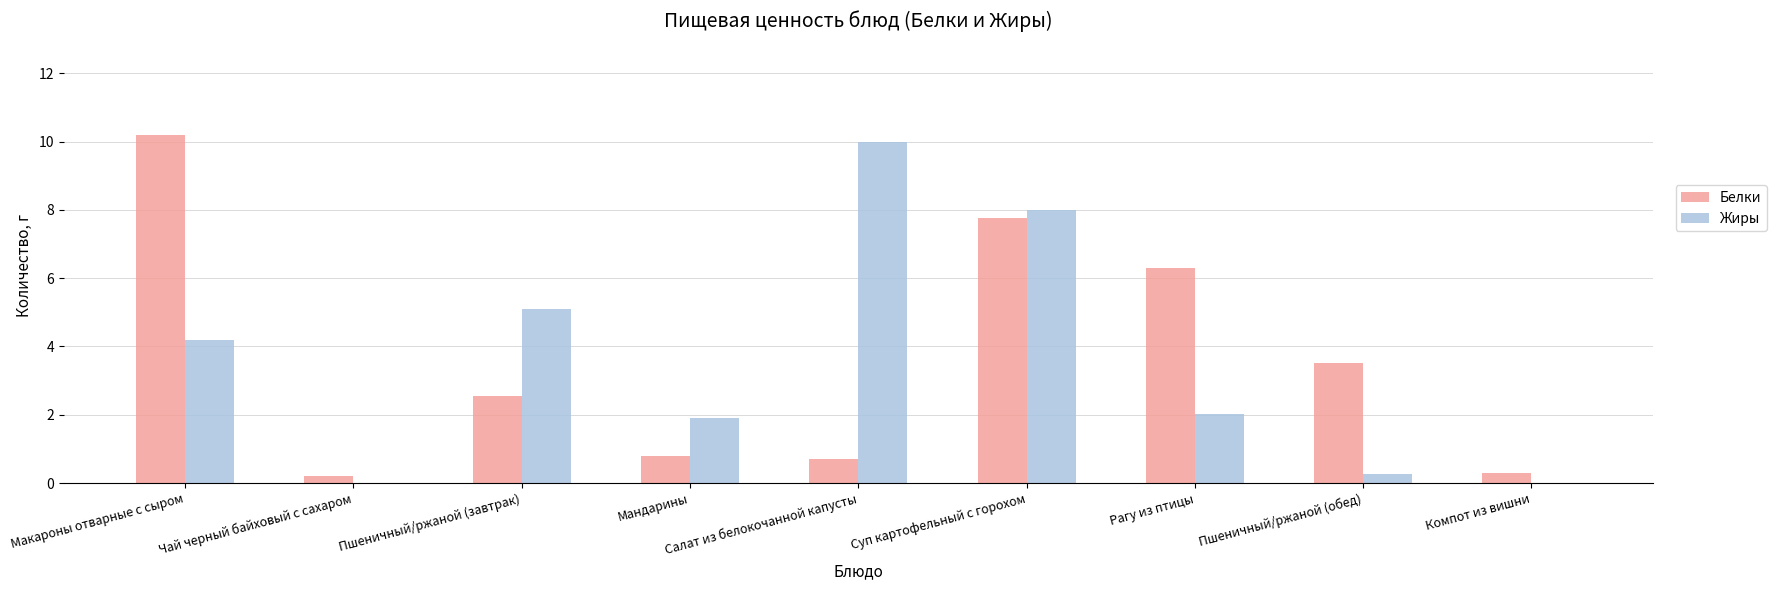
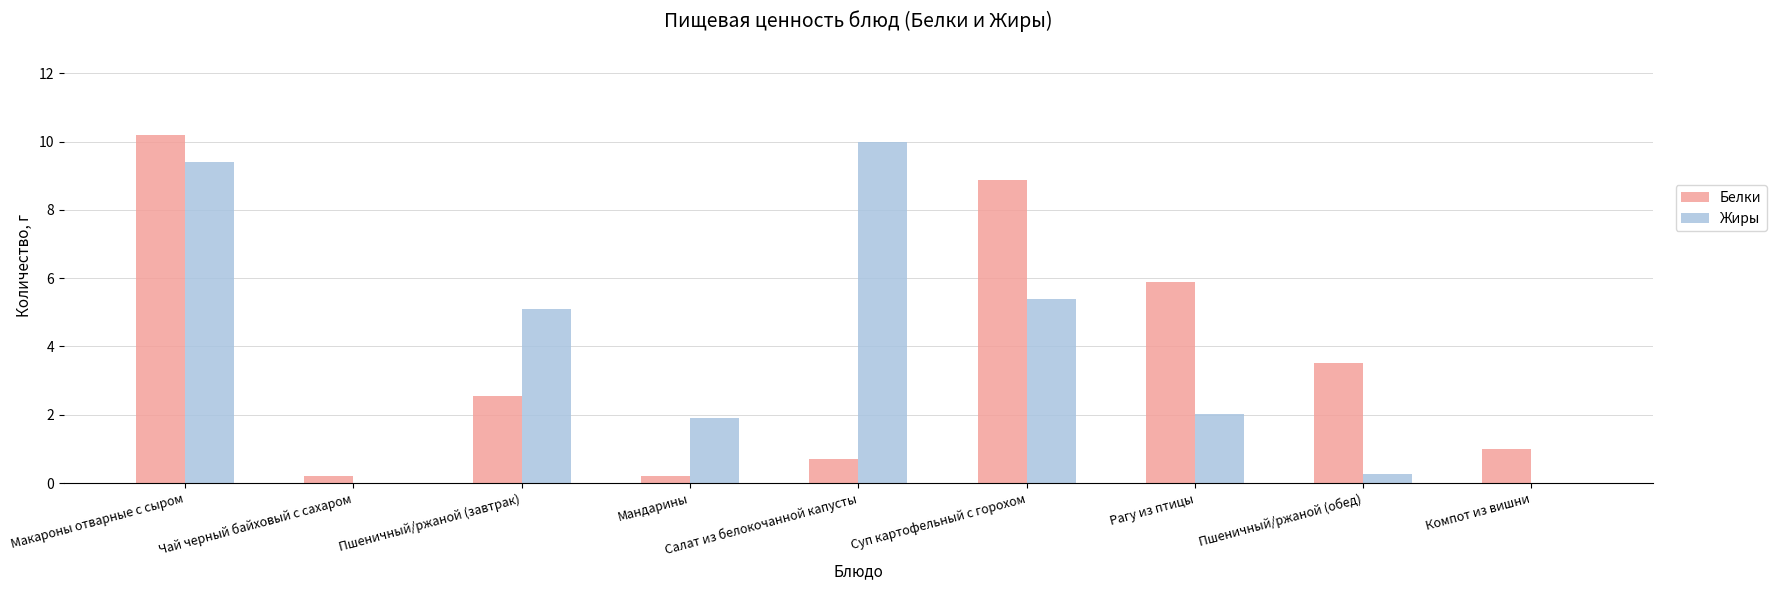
Жиры, Макароны отварные с сыром: 4.2 -> 9.4
Белки, Мандарины: 0.8 -> 0.2
Белки, Суп картофельный с горохом: 7.8 -> 8.9
Жиры, Суп картофельный с горохом: 8.0 -> 5.4
Белки, Рагу из птицы: 6.3 -> 5.9
Белки, Компот из вишни: 0.3 -> 1.0
